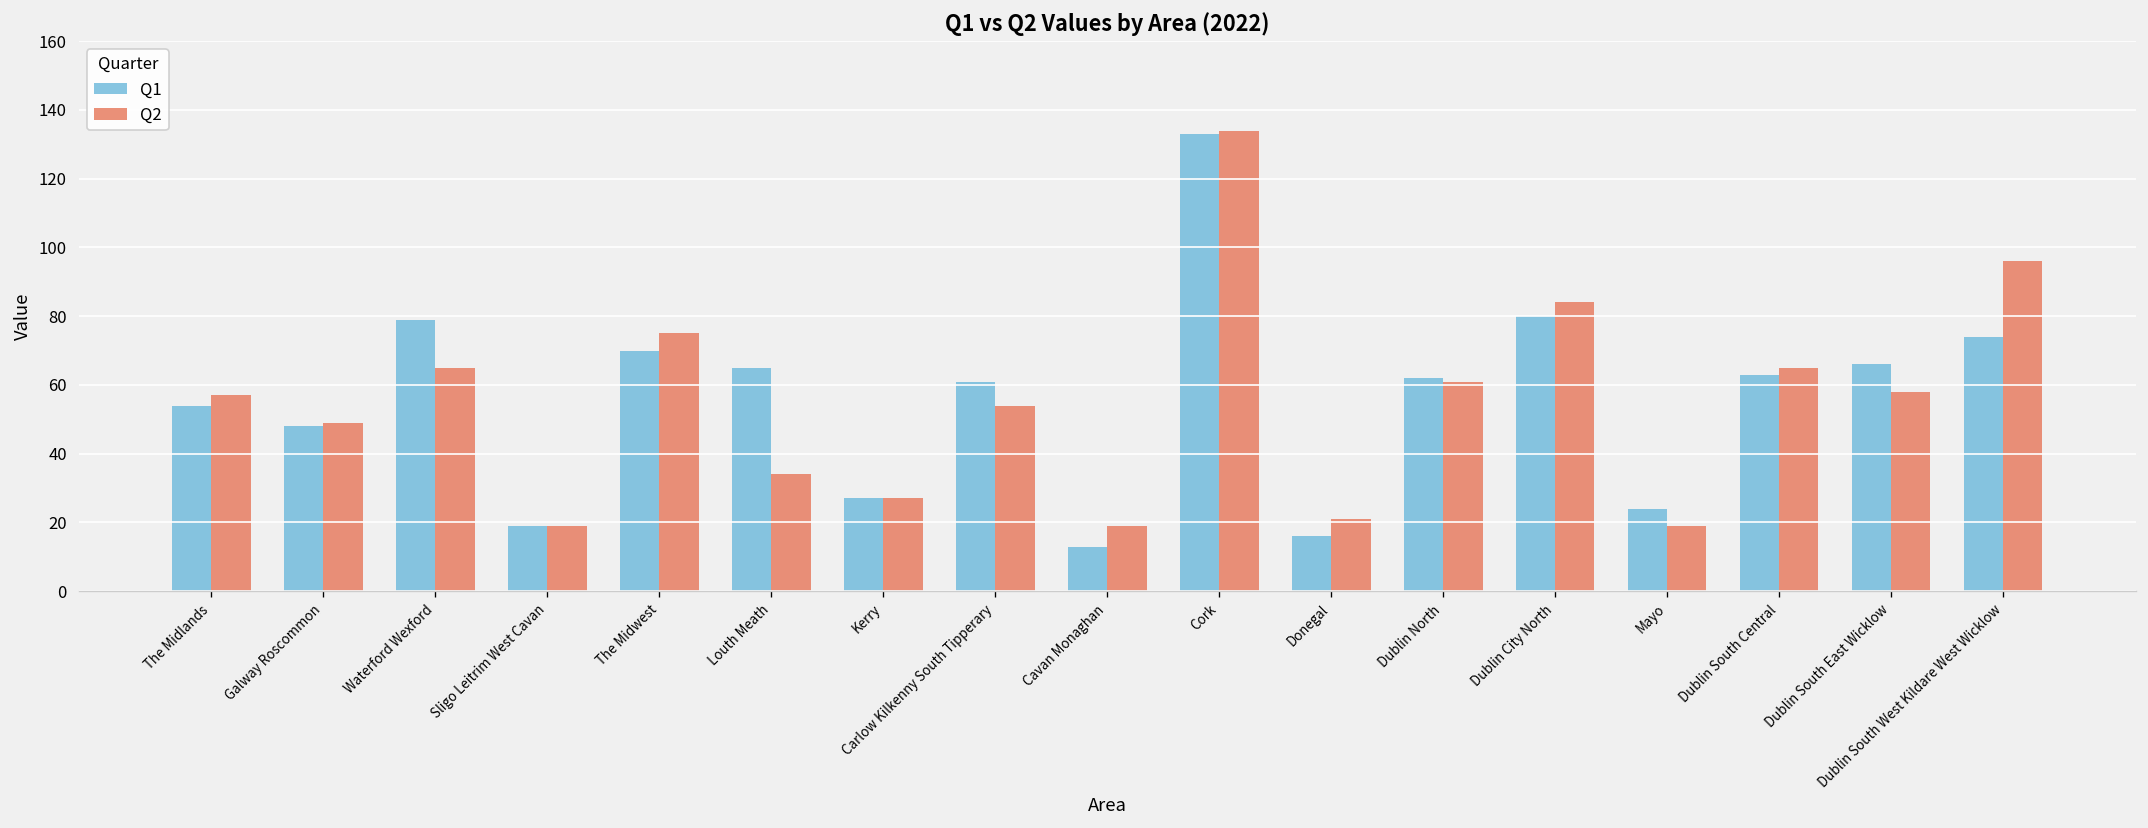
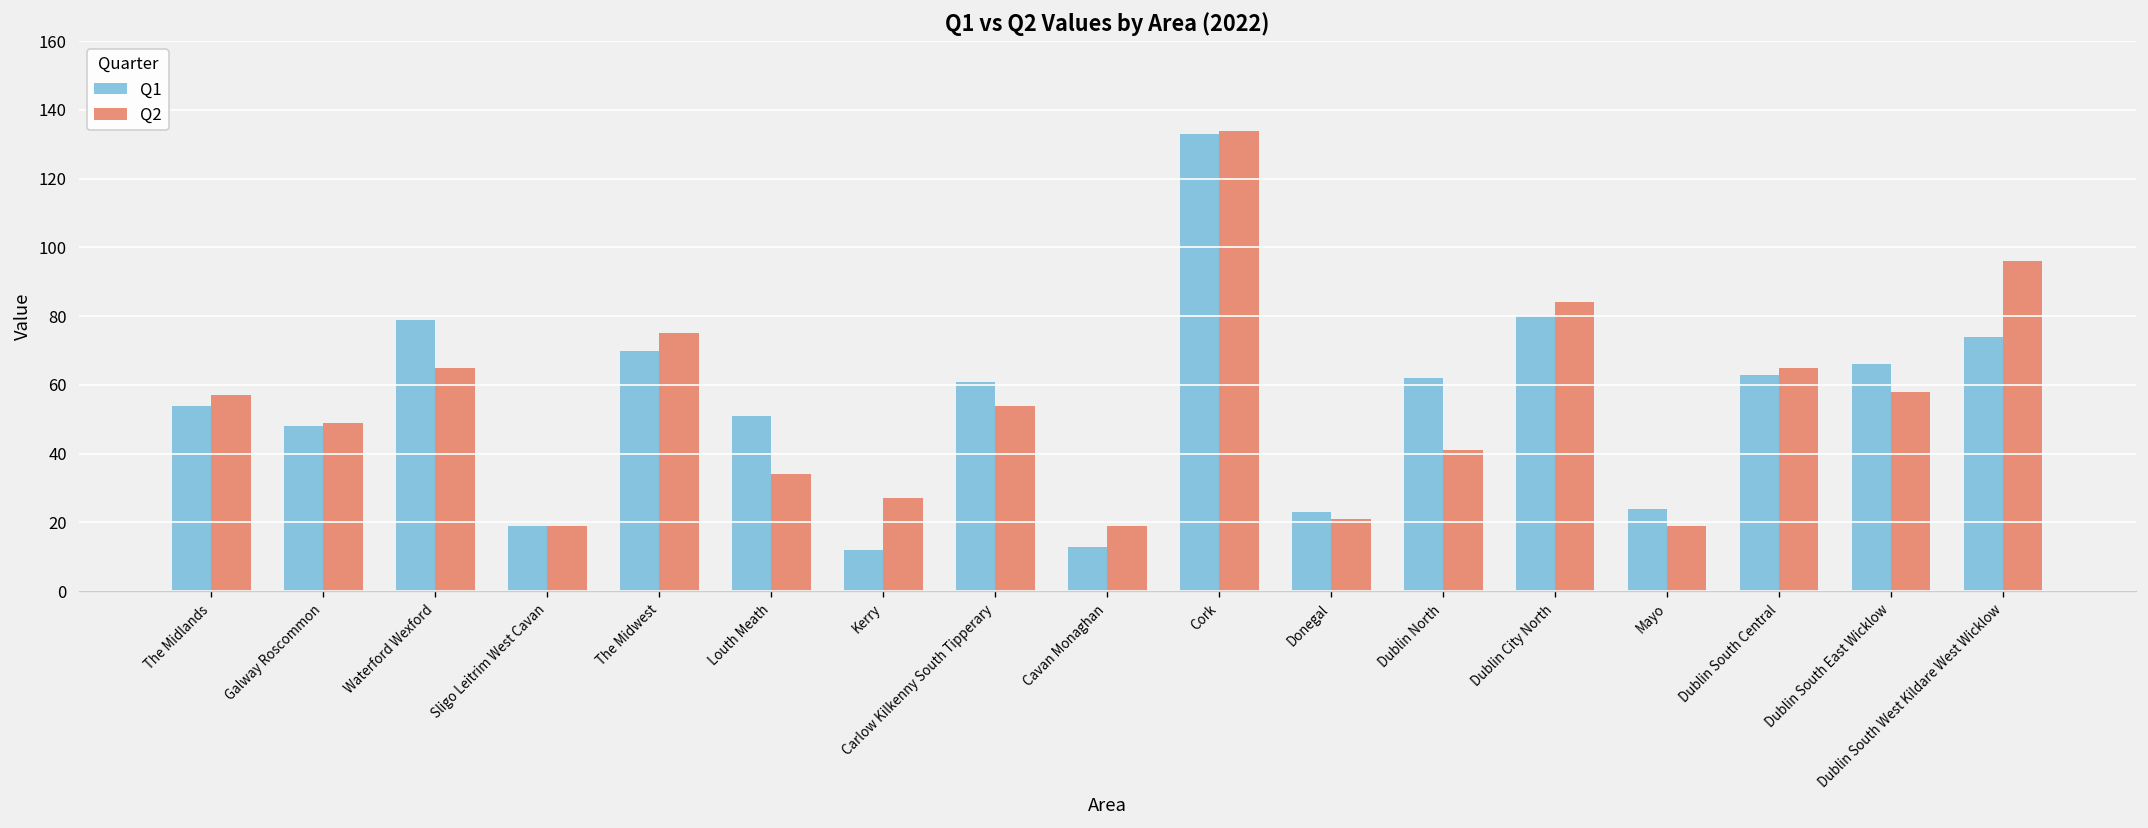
Q1, Louth Meath: 65 -> 51
Q1, Kerry: 27 -> 12
Q1, Donegal: 16 -> 23
Q2, Dublin North: 61 -> 41
